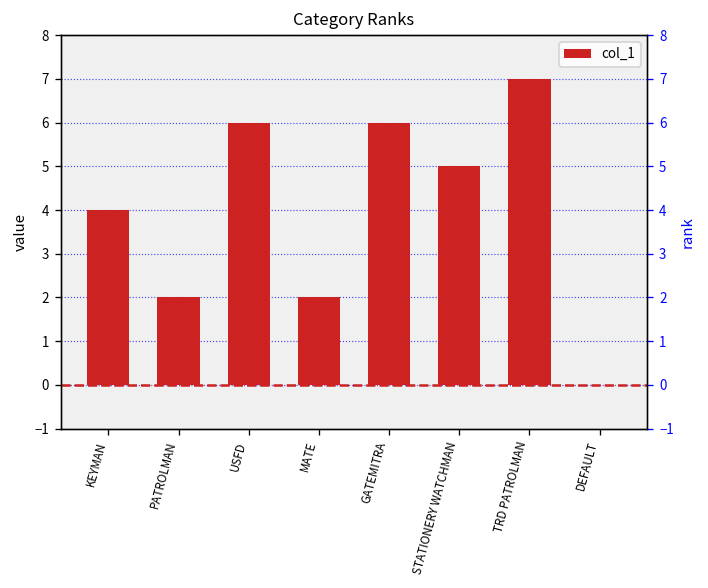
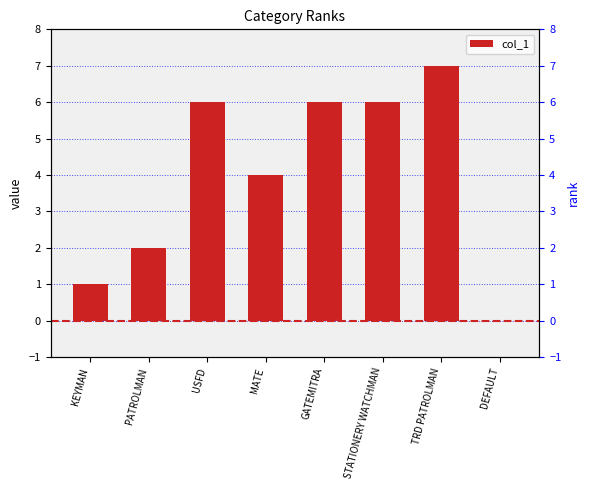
KEYMAN: 4 -> 1
MATE: 2 -> 4
STATIONERY WATCHMAN: 5 -> 6
